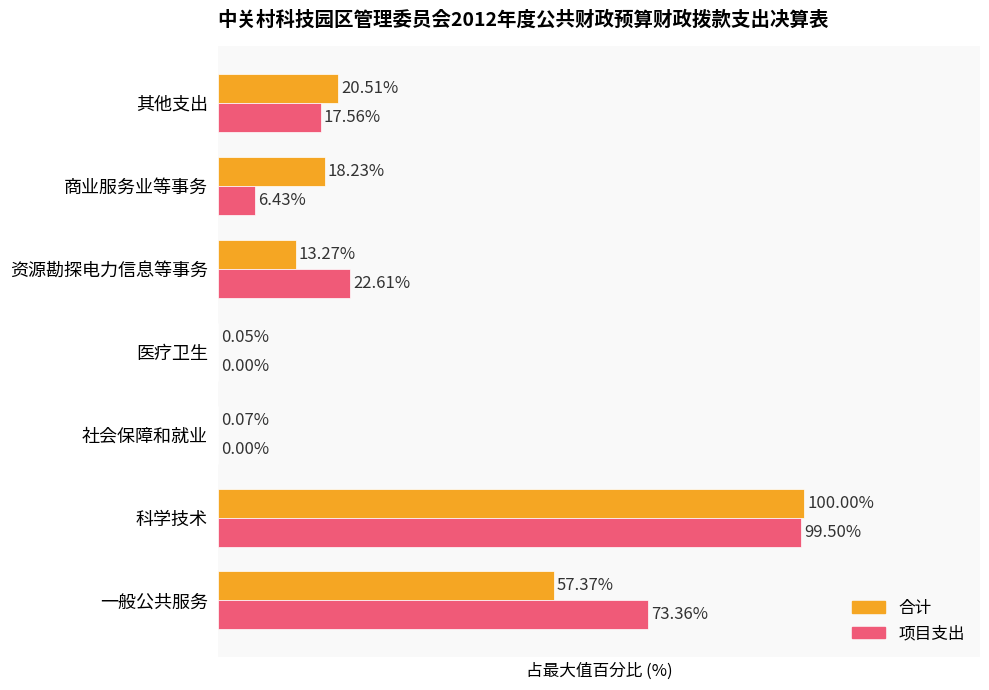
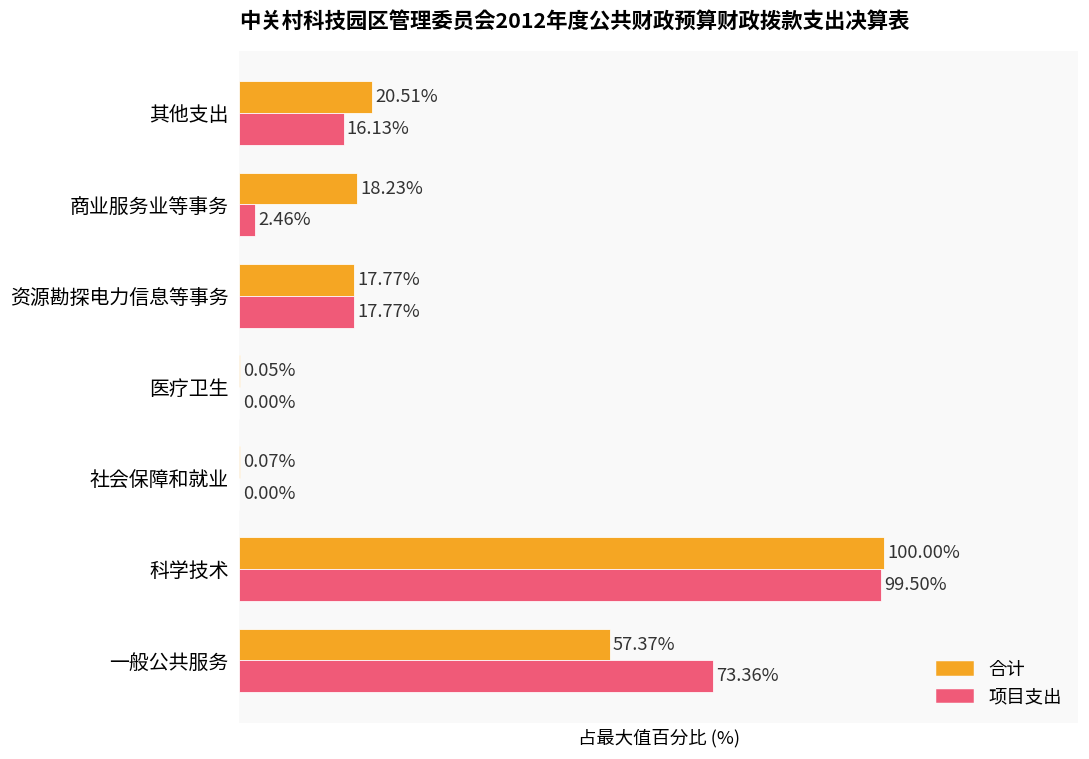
项目支出, 其他支出: 17.56% -> 16.13%
项目支出, 商业服务业等事务: 6.43% -> 2.46%
合计, 资源勘探电力信息等事务: 13.27% -> 17.77%
项目支出, 资源勘探电力信息等事务: 22.61% -> 17.77%
